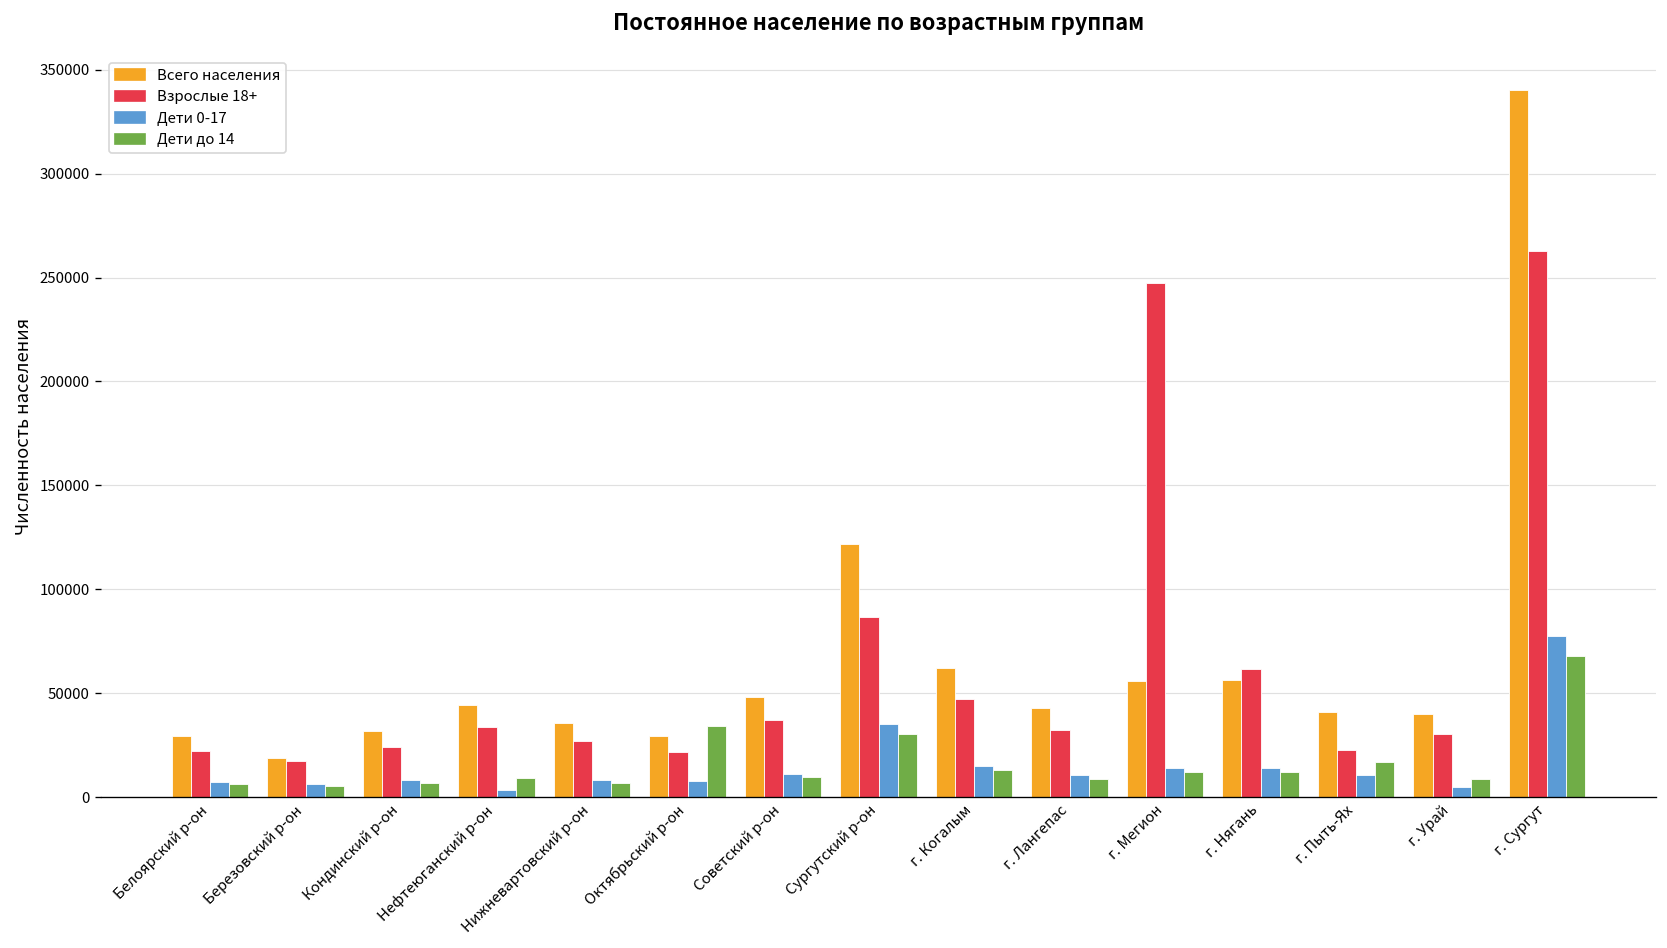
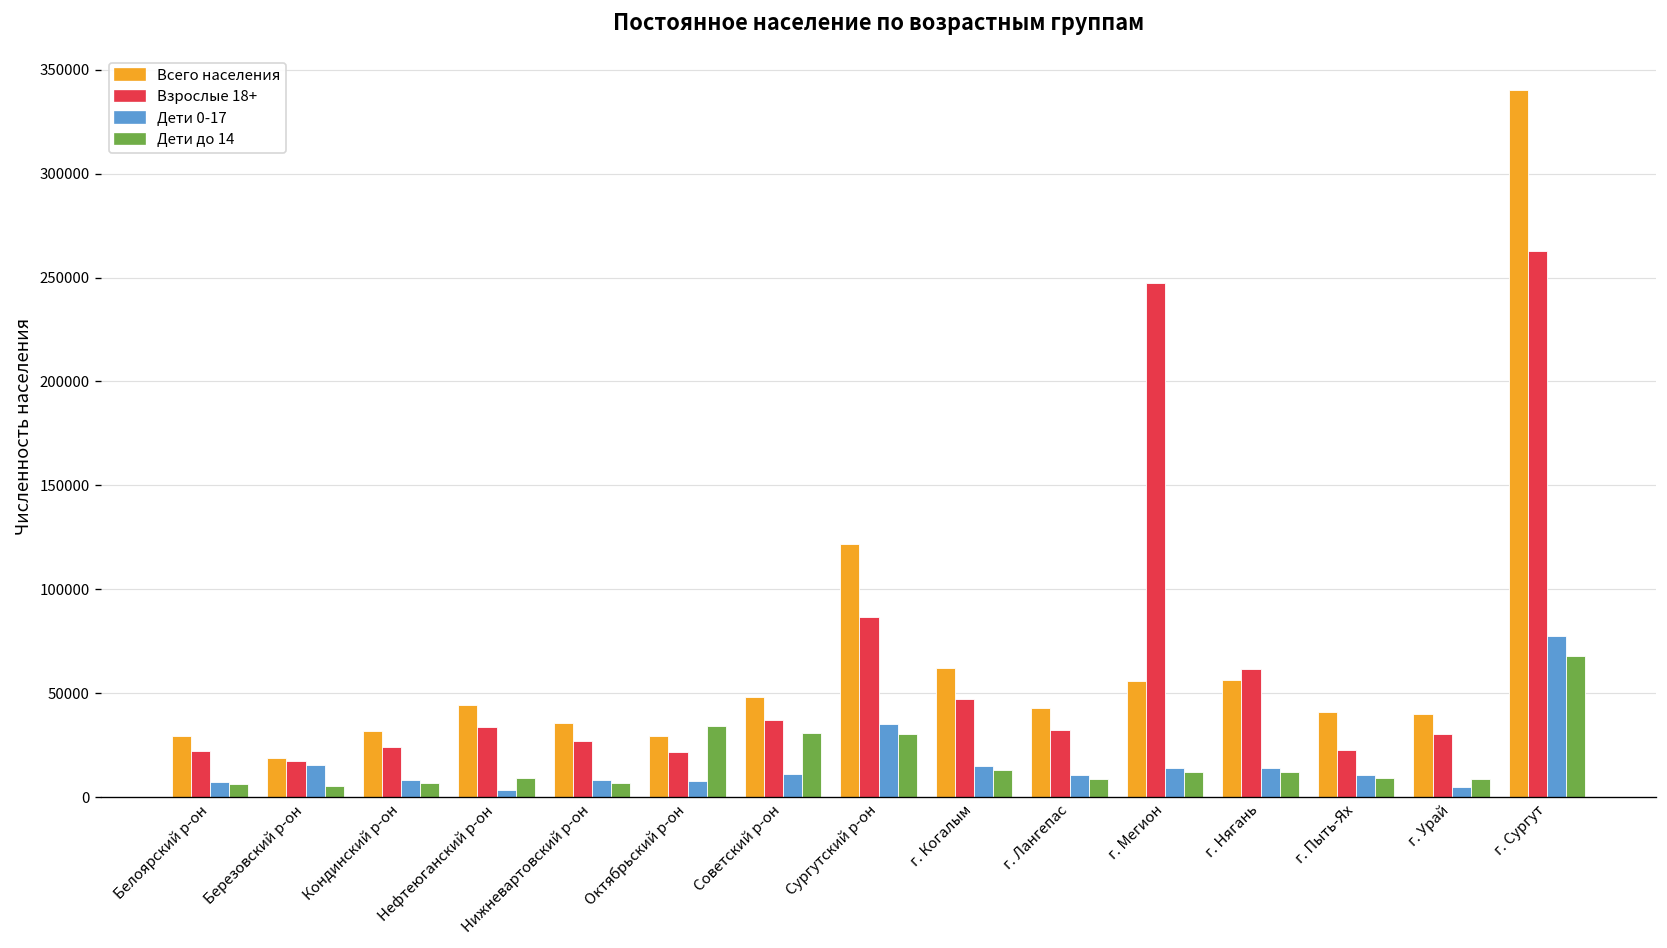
Дети 0-17, Березовский р-он: 7000 -> 16000
Дети до 14, Советский р-он: 10000 -> 31000
Дети до 14, г. Пыть-Ях: 17000 -> 9000
